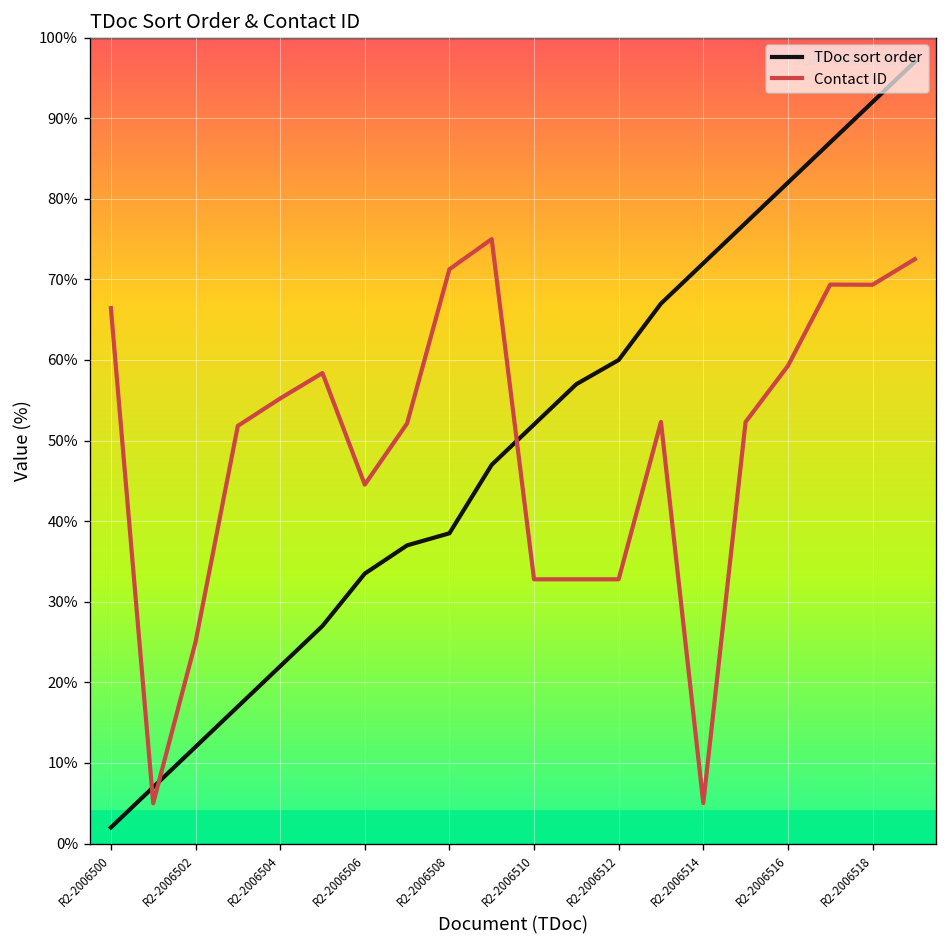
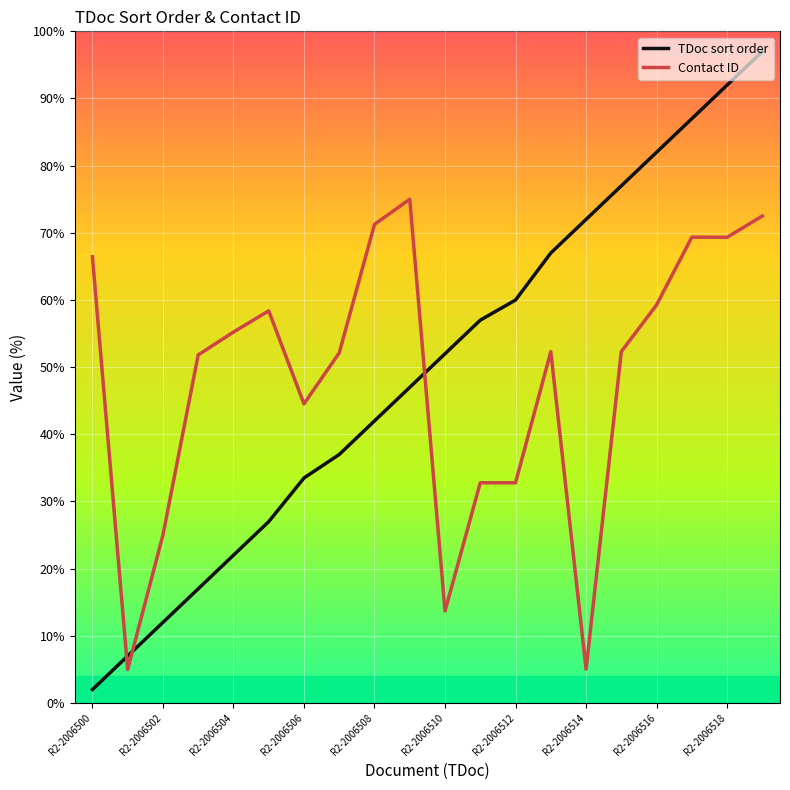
TDoc sort order, R2-2006508: 39% -> 42%
Contact ID, R2-2006510: 33% -> 14%
